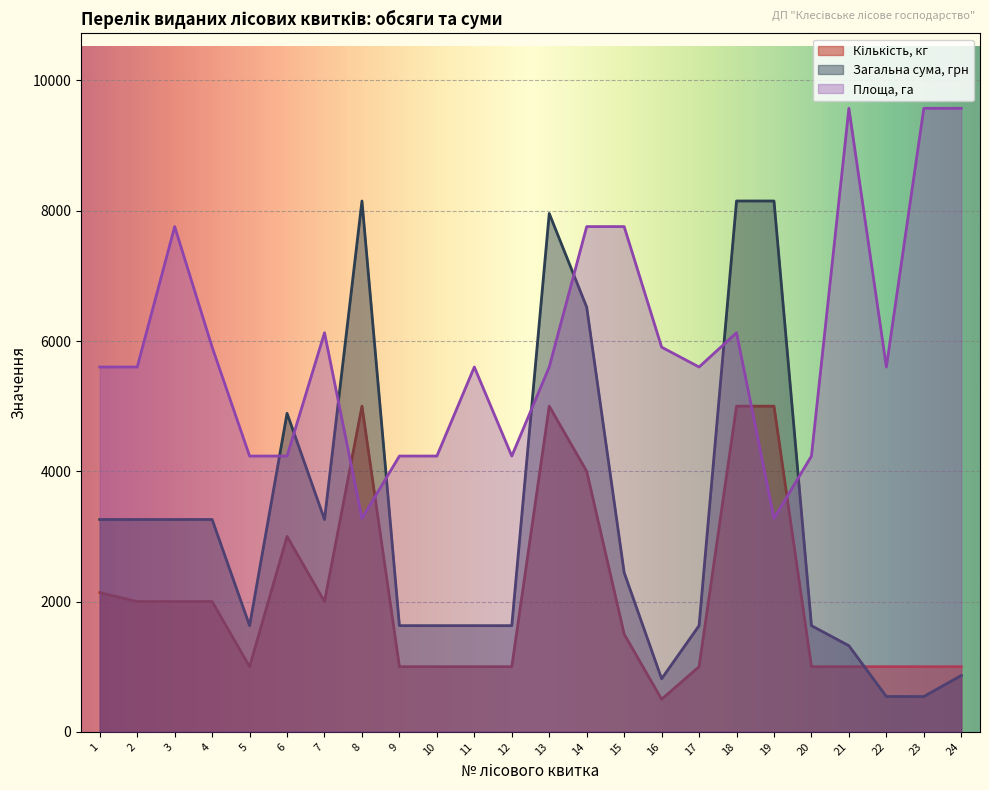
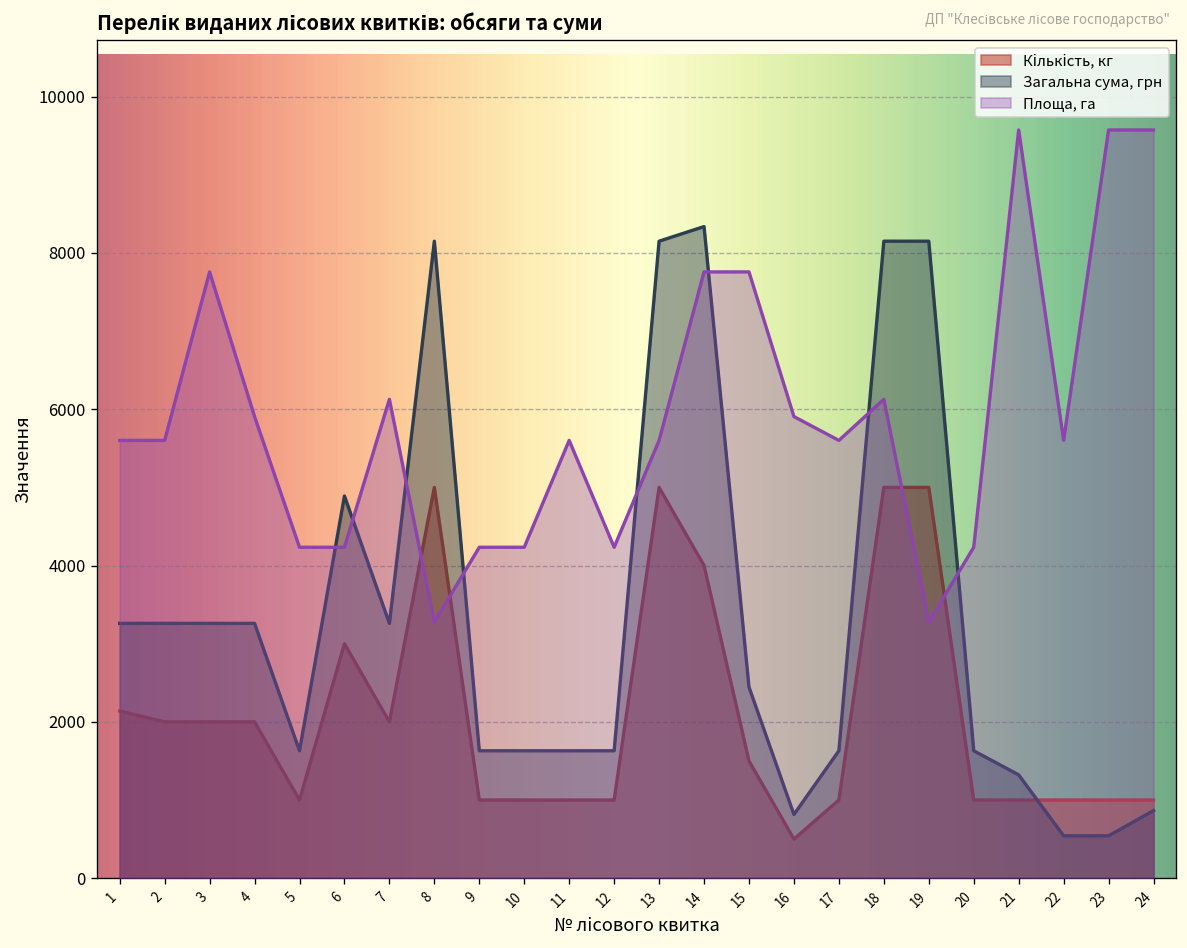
Загальна сума, грн, 13: 8000 -> 8200
Загальна сума, грн, 14: 6500 -> 8300
